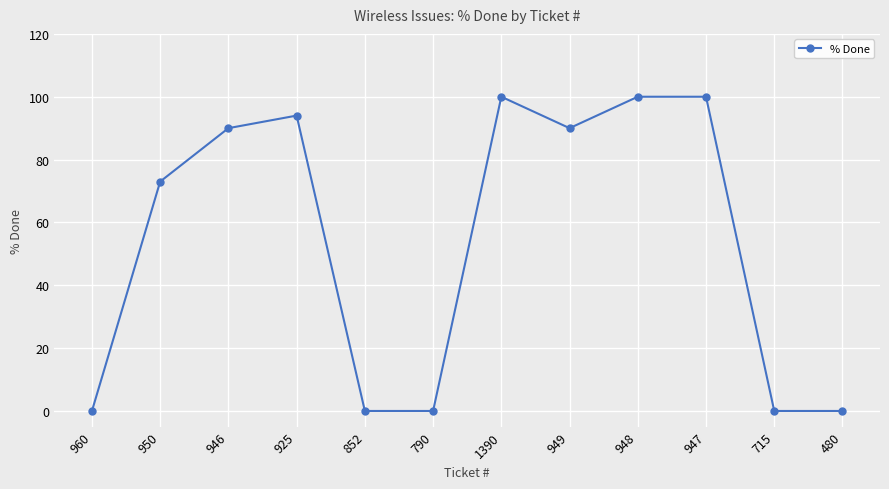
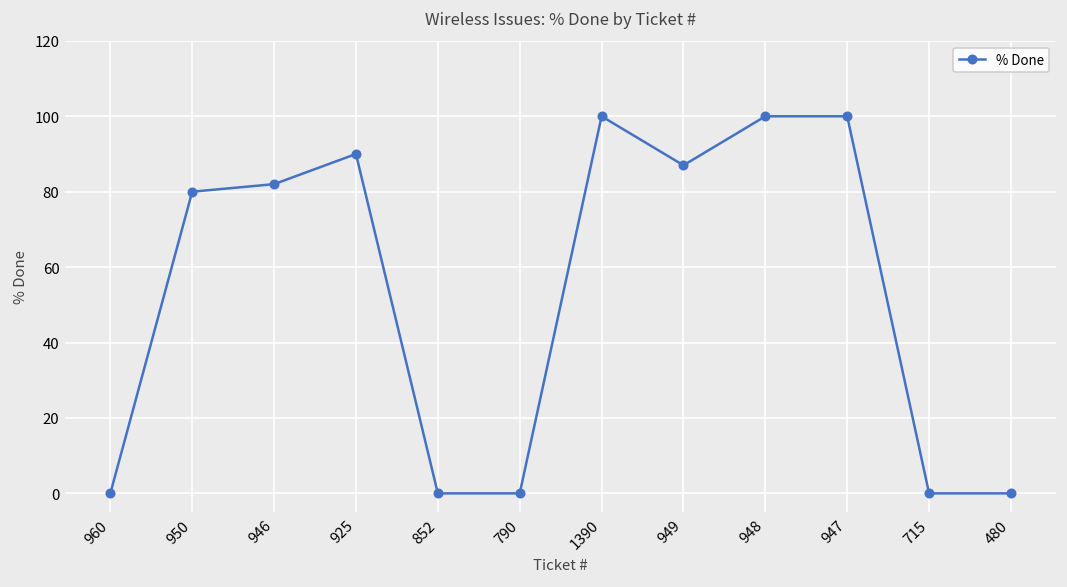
950: 73 -> 80
946: 90 -> 82
925: 94 -> 90
949: 90 -> 87
